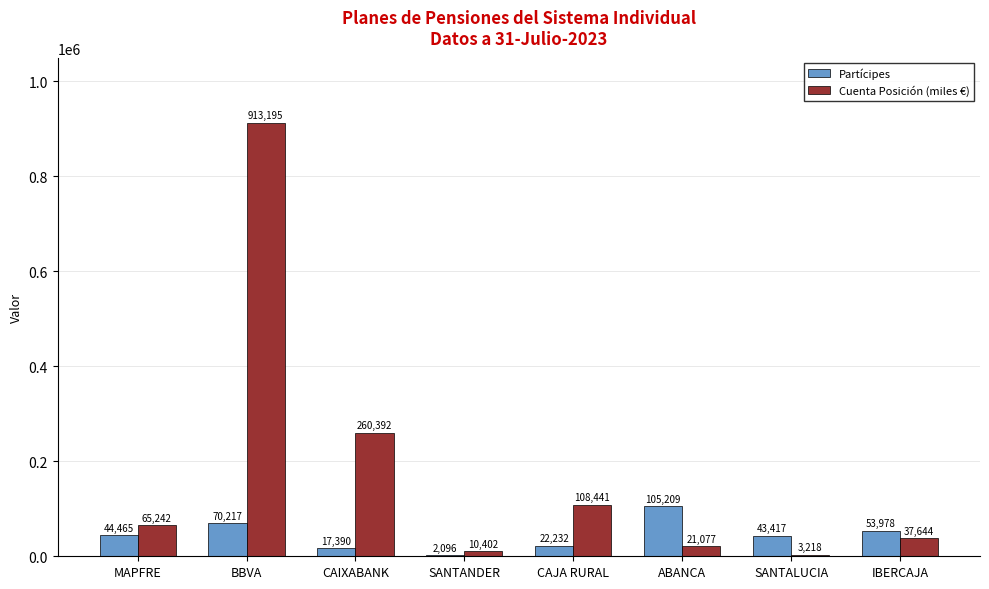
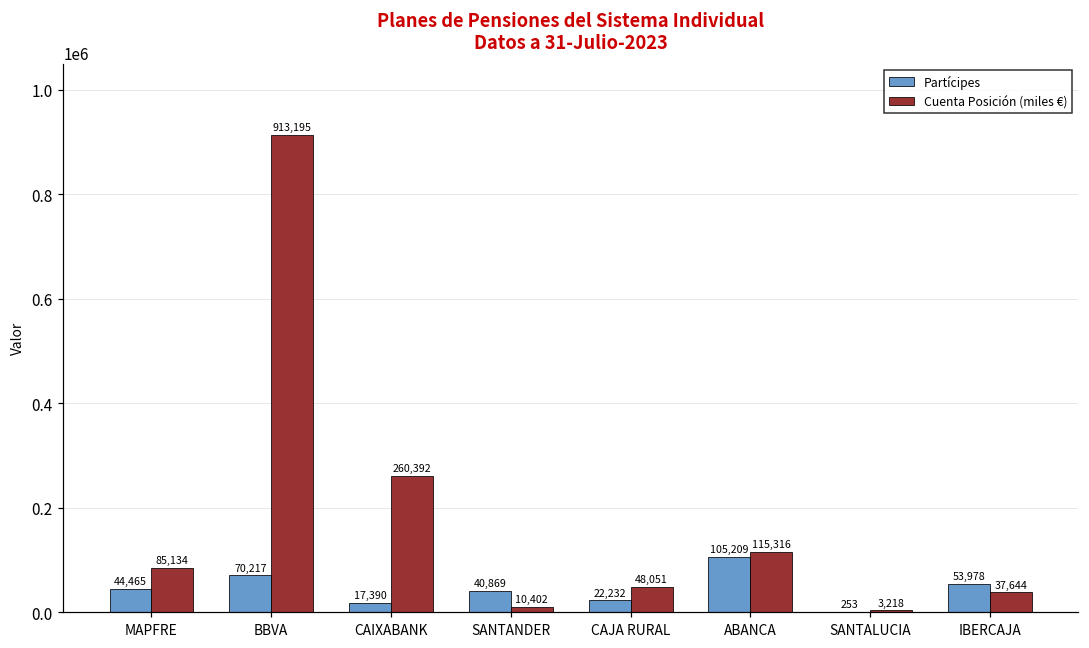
Cuenta Posición (miles €), MAPFRE: 65,242 -> 85,134
Partícipes, SANTANDER: 2,096 -> 40,869
Cuenta Posición (miles €), CAJA RURAL: 108,441 -> 48,051
Cuenta Posición (miles €), ABANCA: 21,077 -> 115,316
Partícipes, SANTALUCIA: 43,417 -> 253
